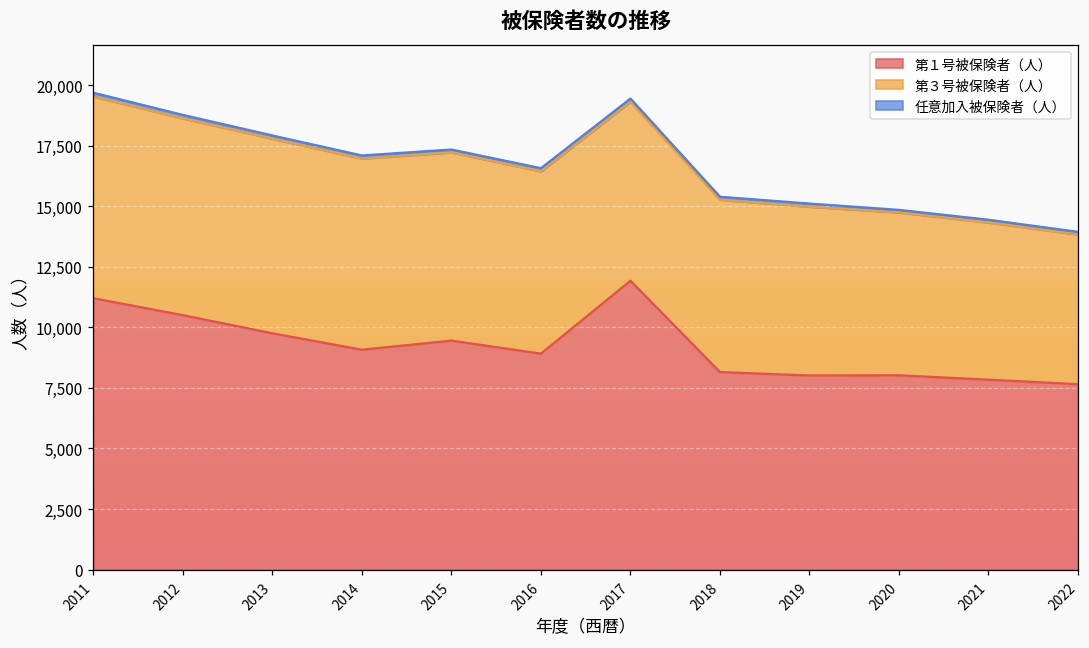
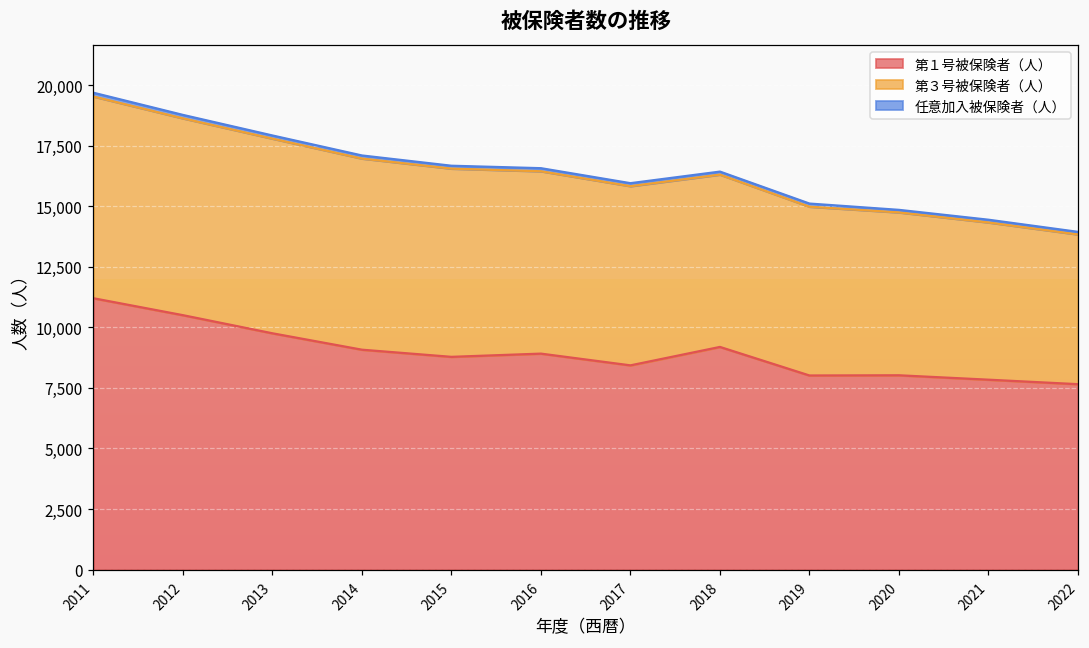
第１号被保険者（人）, 2015: 9,400 -> 8,800
第１号被保険者（人）, 2017: 11,900 -> 8,400
第１号被保険者（人）, 2018: 8,200 -> 9,200
